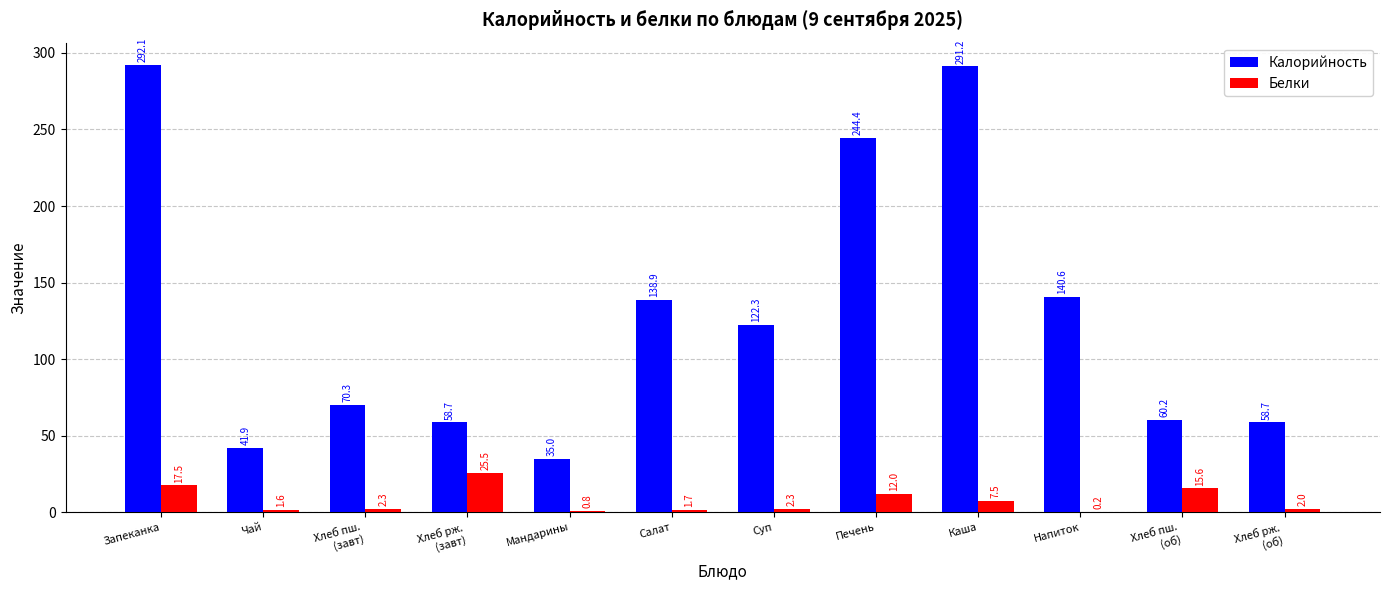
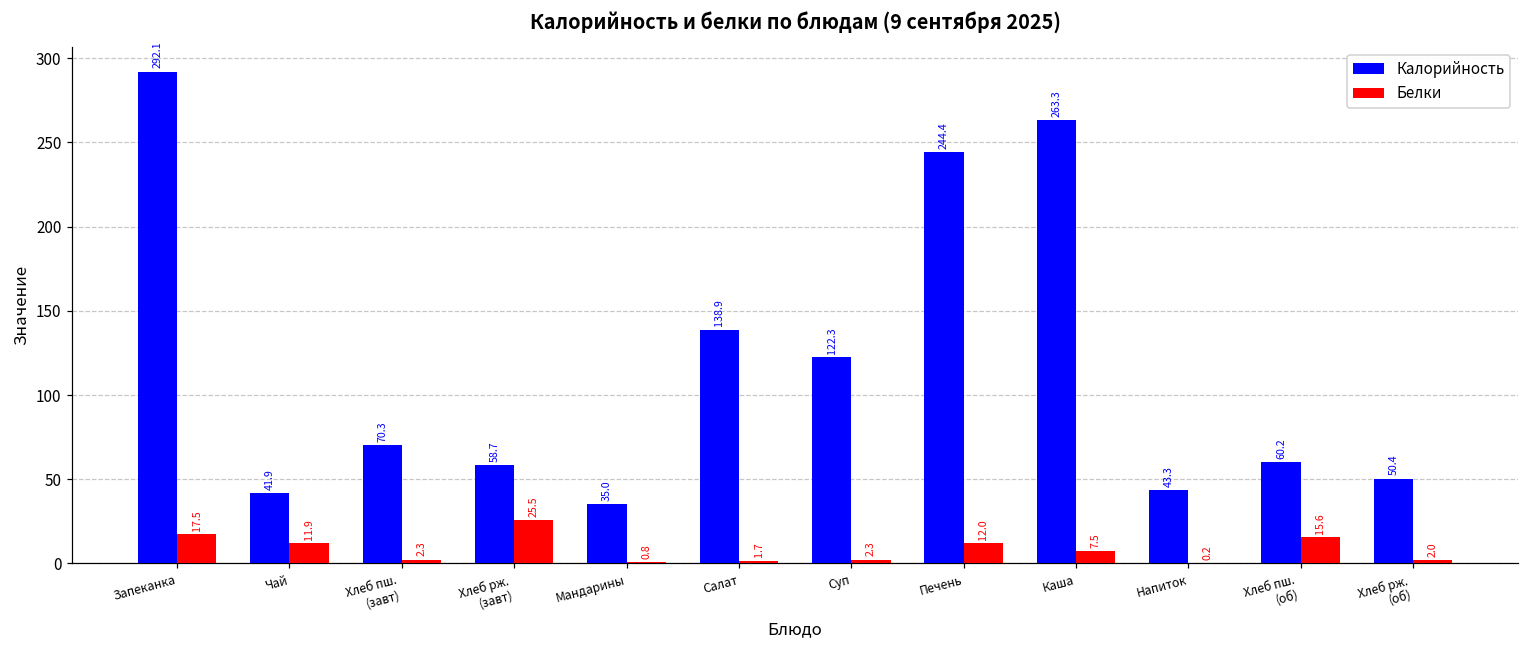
Белки, Чай: 1.6 -> 11.9
Калорийность, Каша: 291.2 -> 263.3
Калорийность, Напиток: 140.6 -> 43.3
Калорийность, Хлеб рж. (об): 58.7 -> 50.4
